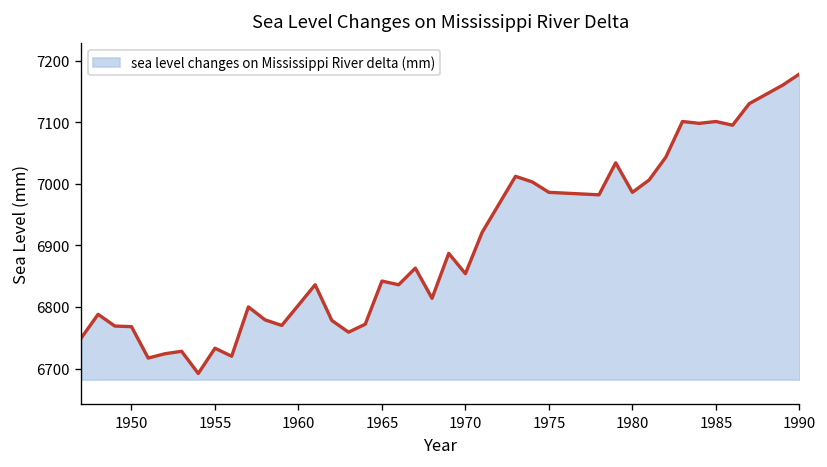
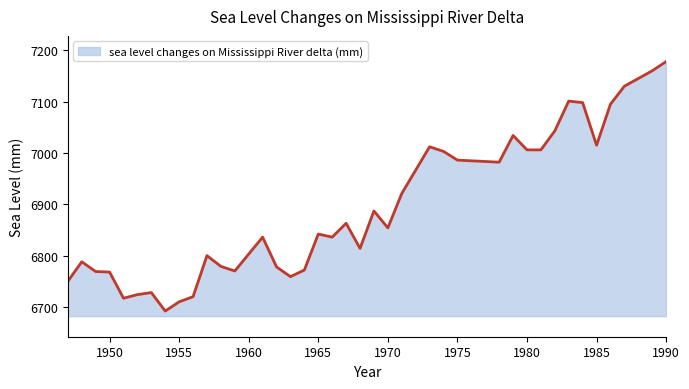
1955: 6730 -> 6710
1980: 6990 -> 7010
1985: 7100 -> 7020
